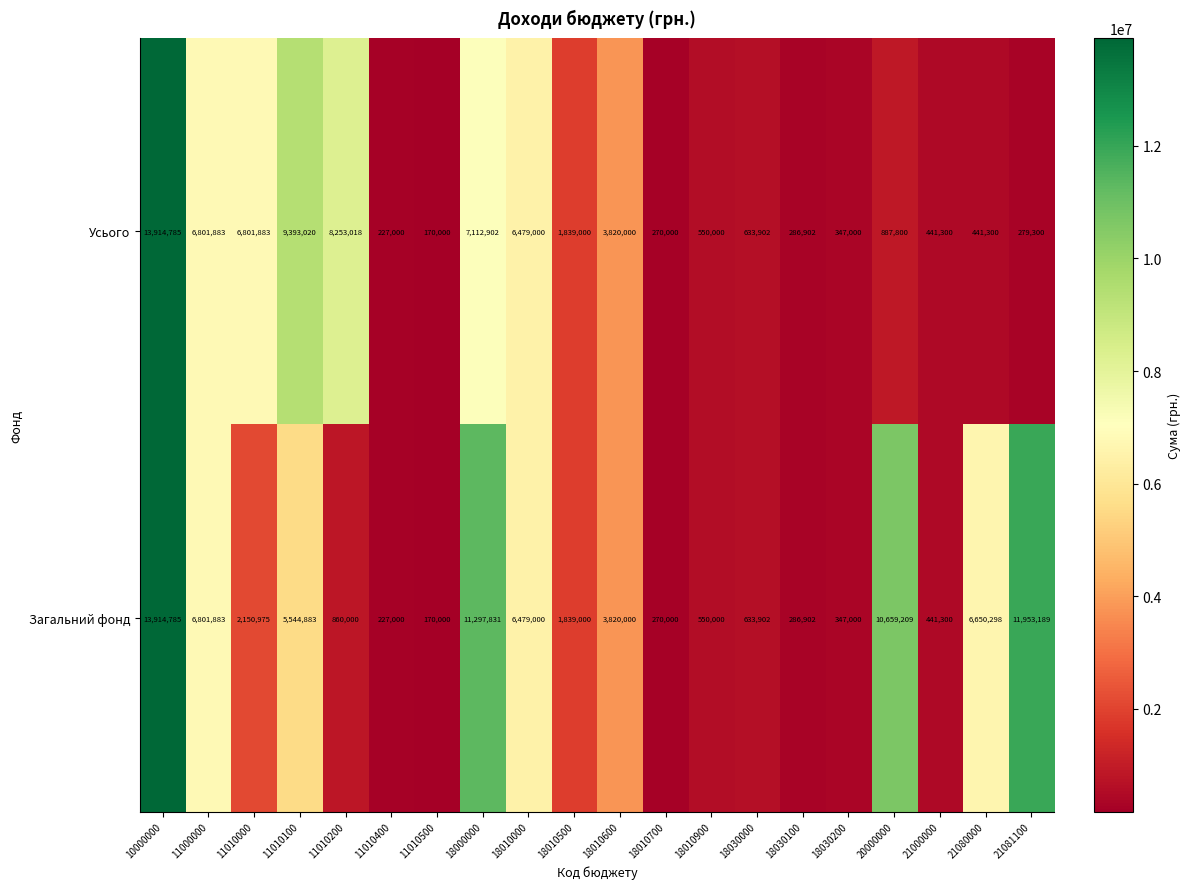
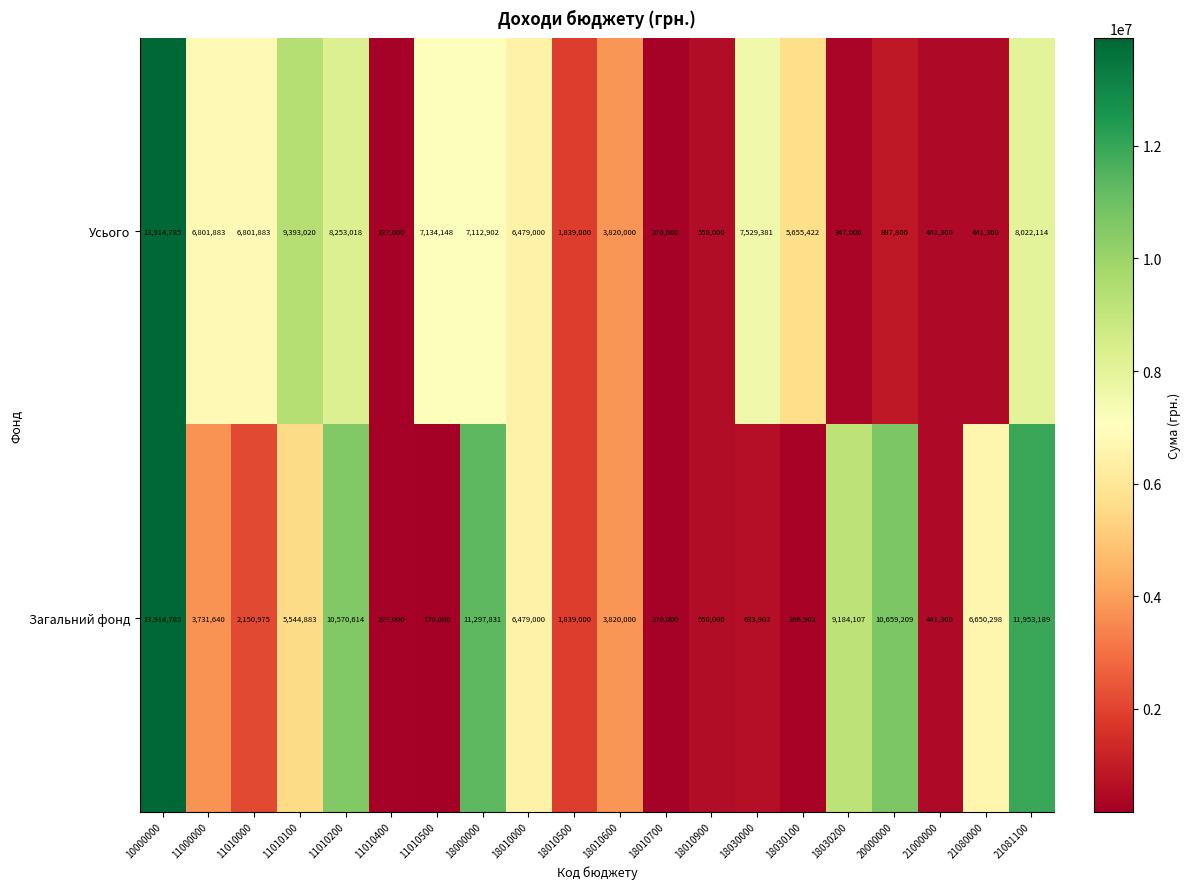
Усього, 11010500: 170,000 -> 7,134,148
Усього, 18030000: 633,902 -> 7,529,381
Усього, 18030100: 286,902 -> 5,655,422
Усього, 21081100: 279,300 -> 8,022,114
Загальний фонд, 11000000: 6,801,883 -> 3,731,640
Загальний фонд, 11010200: 860,000 -> 10,570,614
Загальний фонд, 18030200: 347,000 -> 9,184,107
